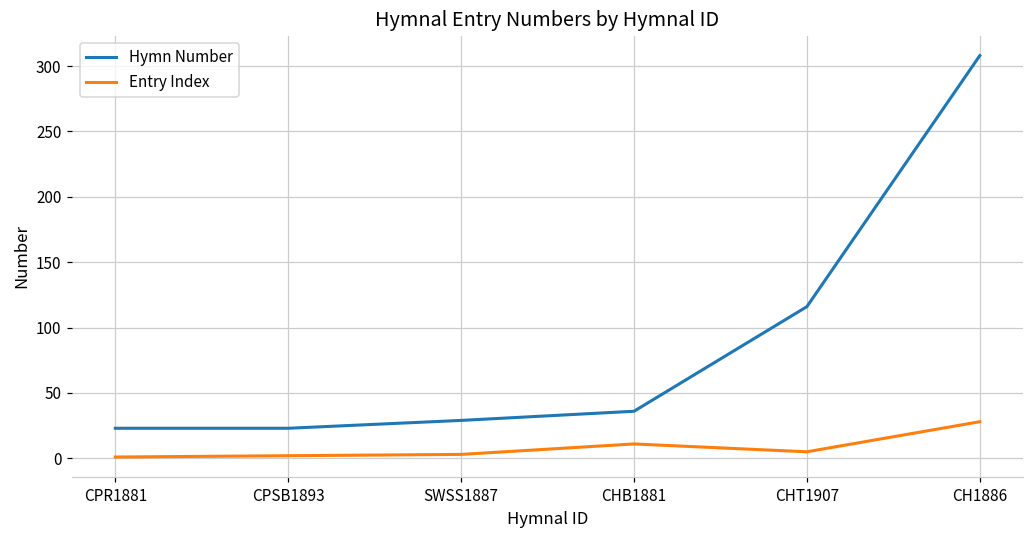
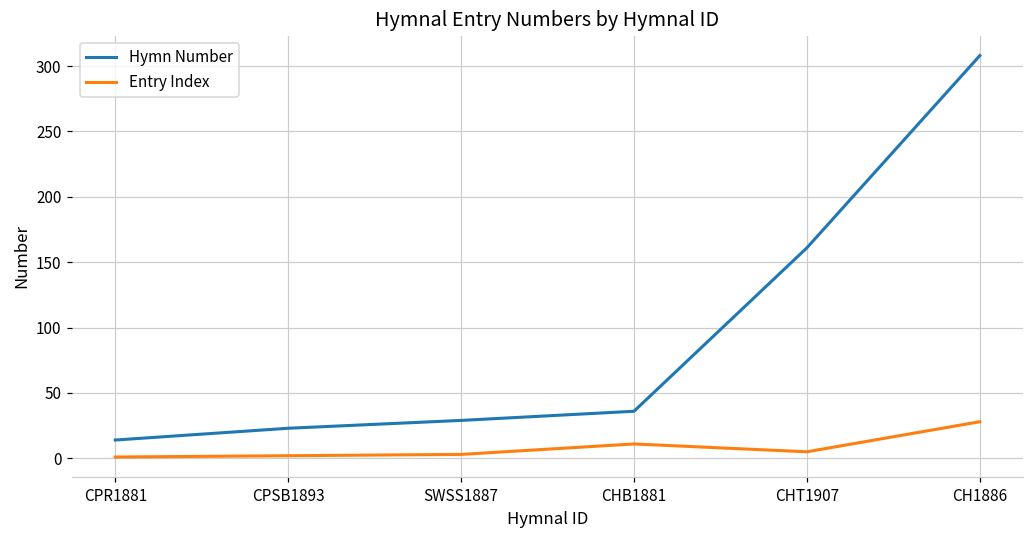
Hymn Number, CPR1881: 23 -> 14
Hymn Number, CHT1907: 116 -> 161
